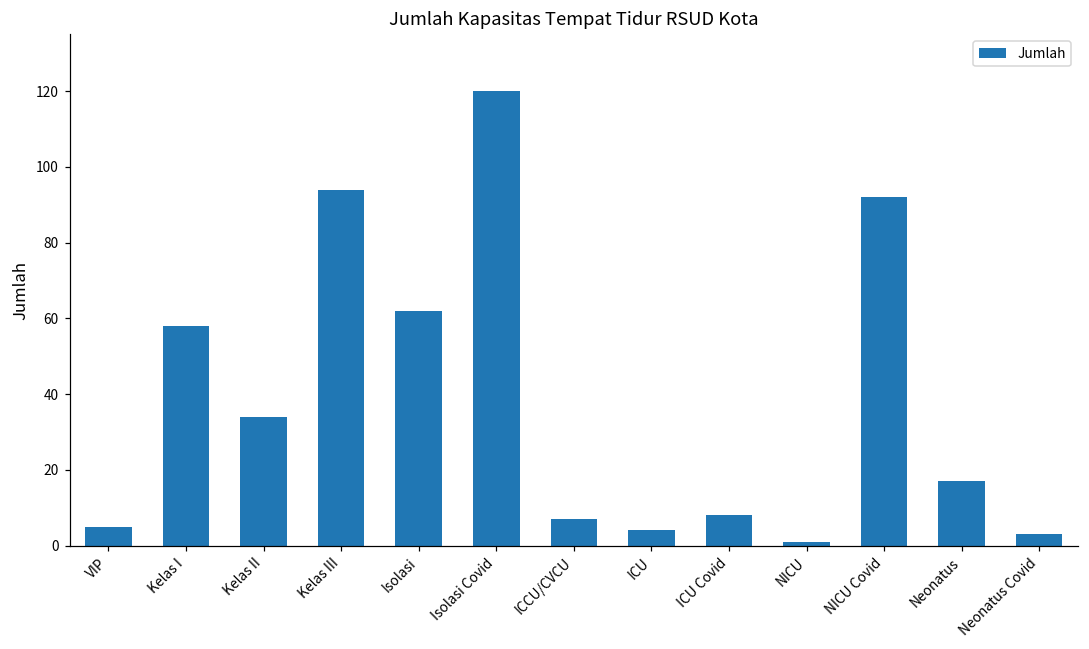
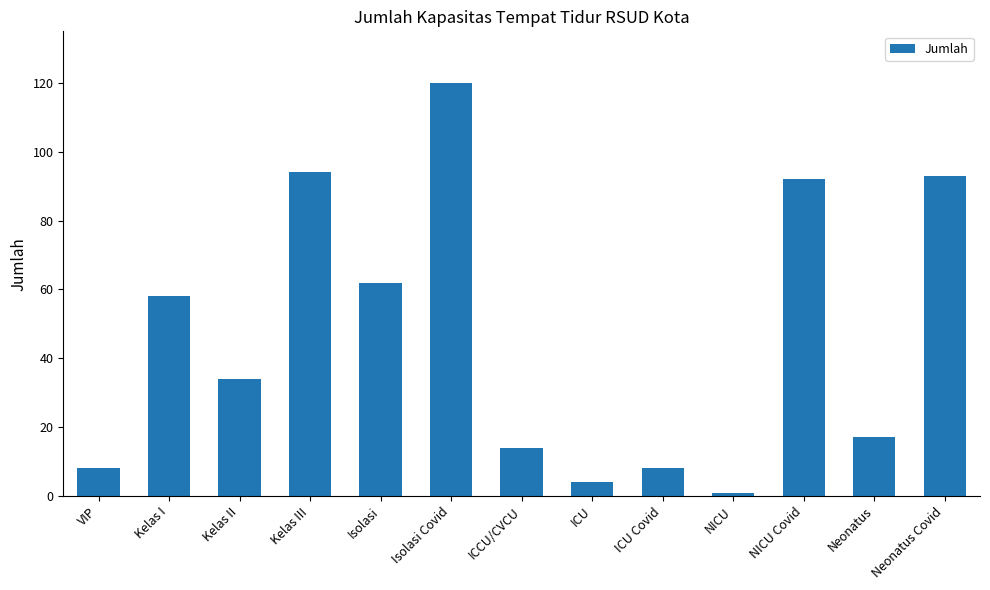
VIP: 5 -> 8
ICCU/CVCU: 7 -> 14
Neonatus Covid: 3 -> 93
